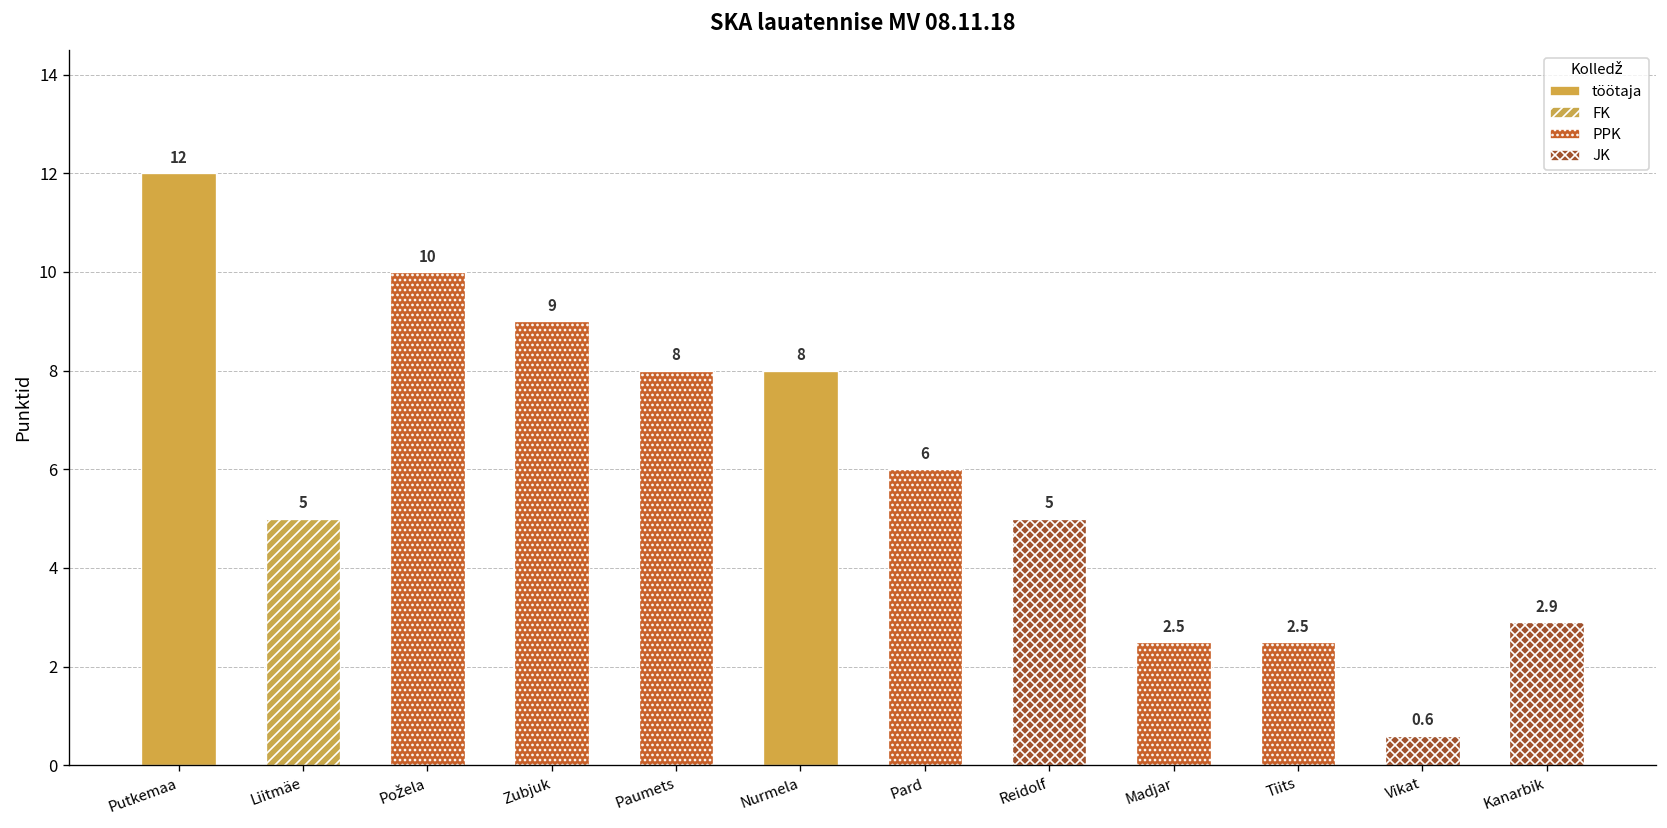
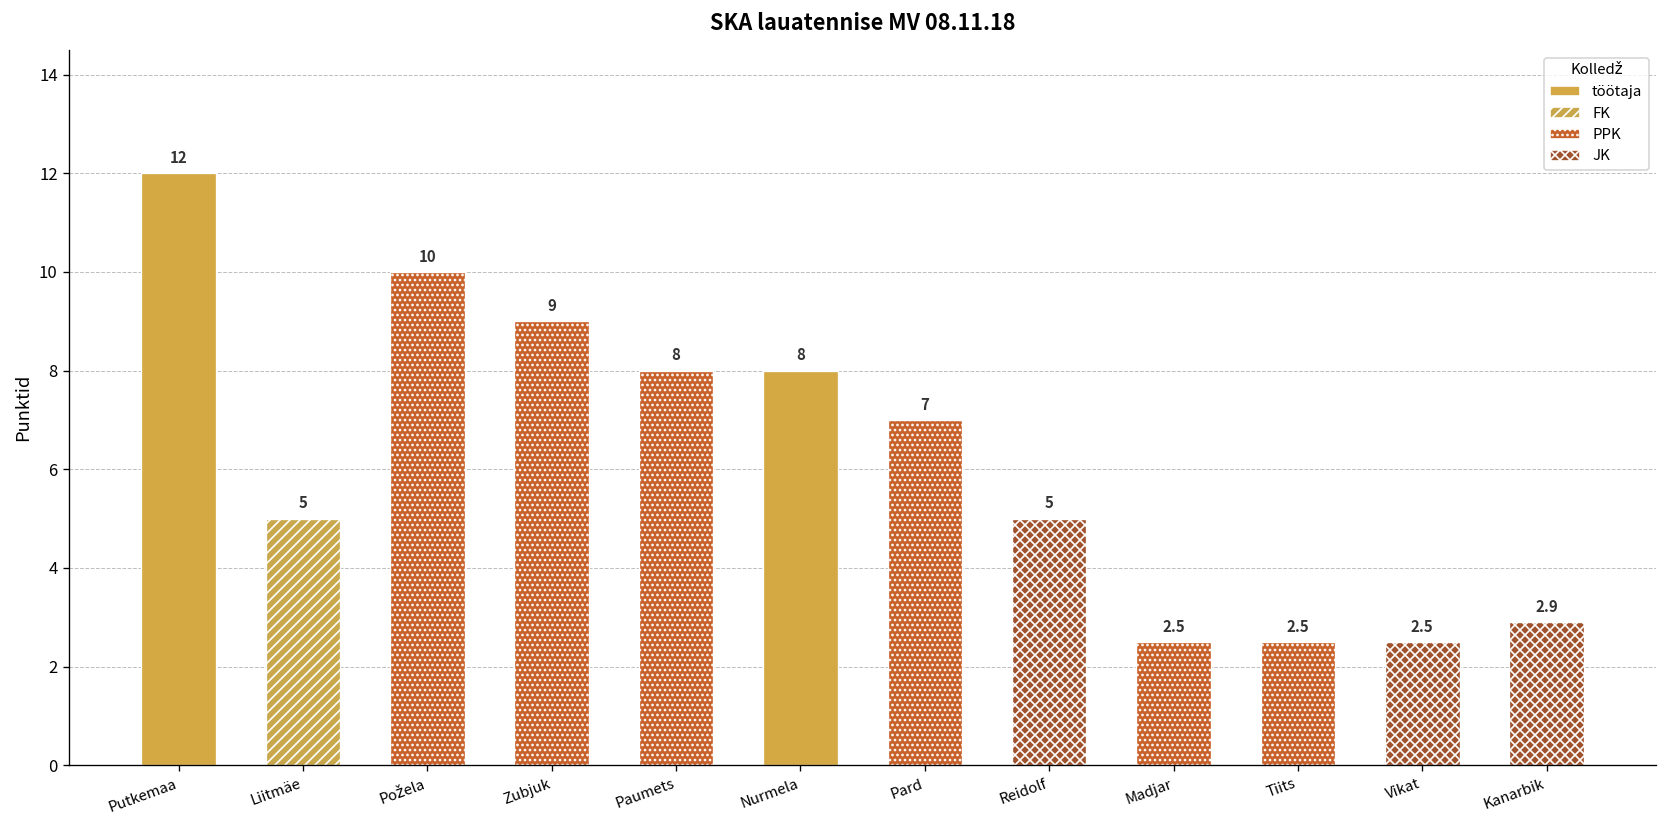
Pard: 6 -> 7
Vikat: 0.6 -> 2.5
